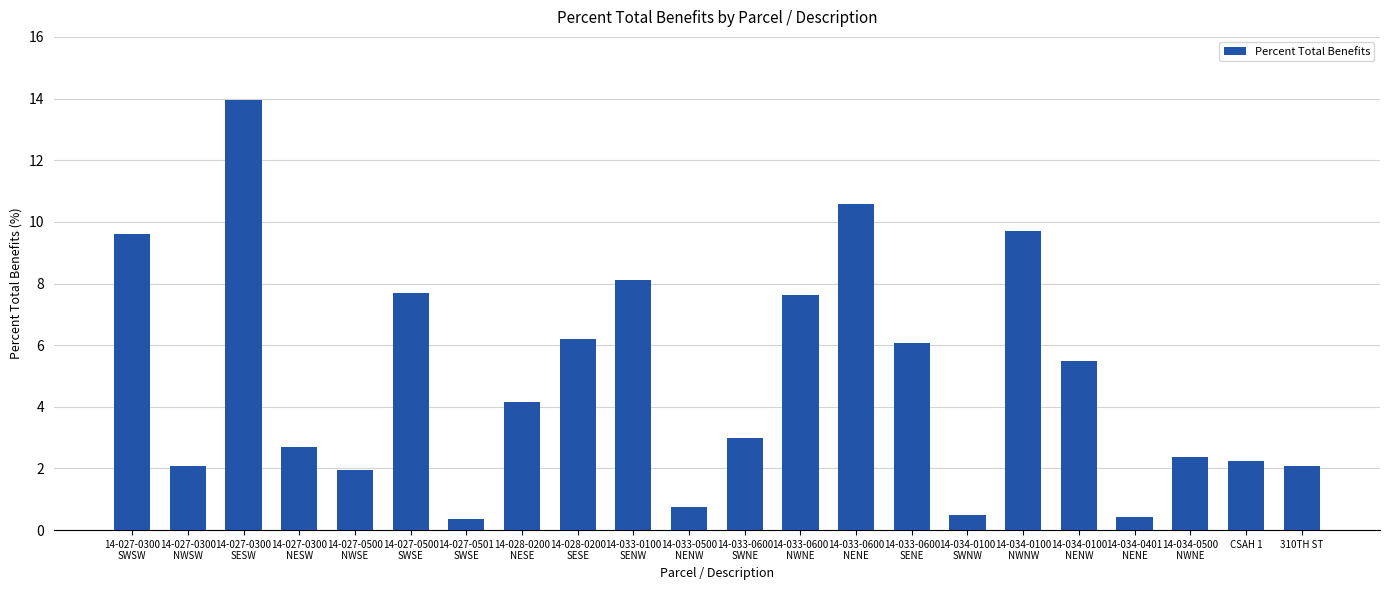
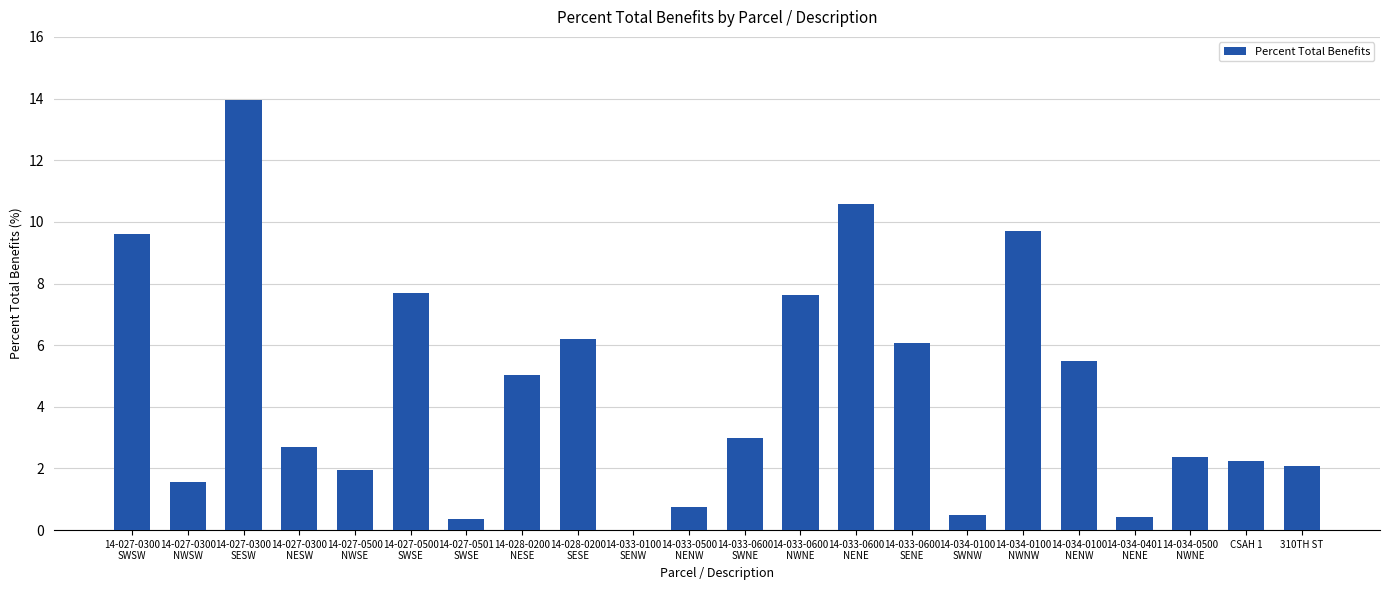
14-027-0300 NWSW: 2.1 -> 1.6
14-028-0200 NESE: 4.2 -> 5.0
14-033-0100 SENW: 8.1 -> 0.0
